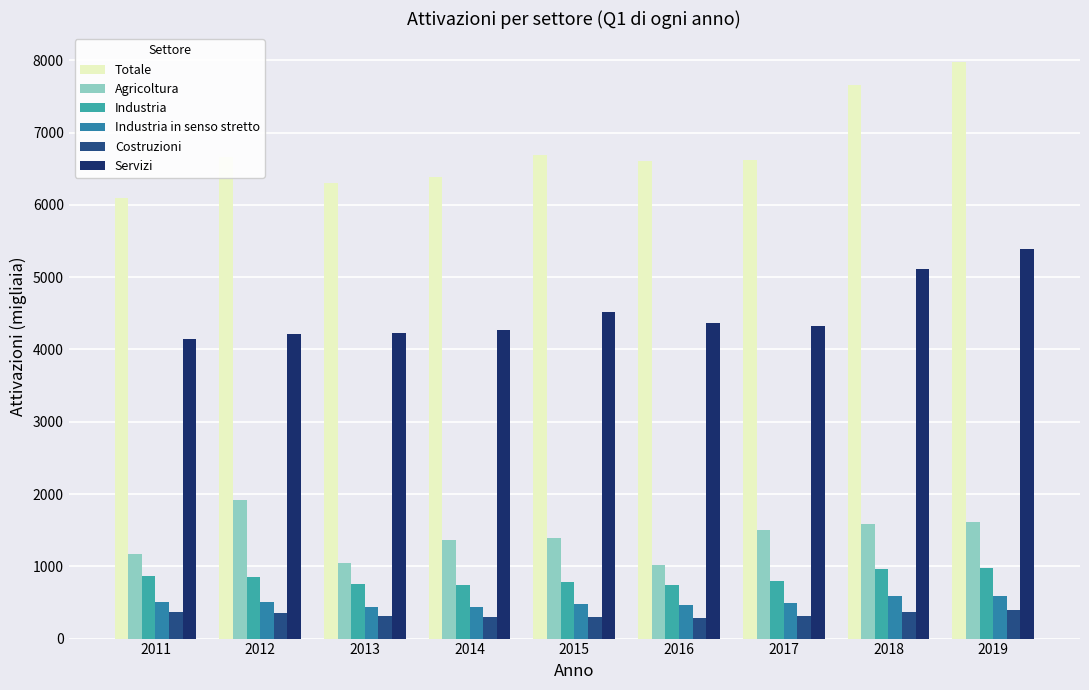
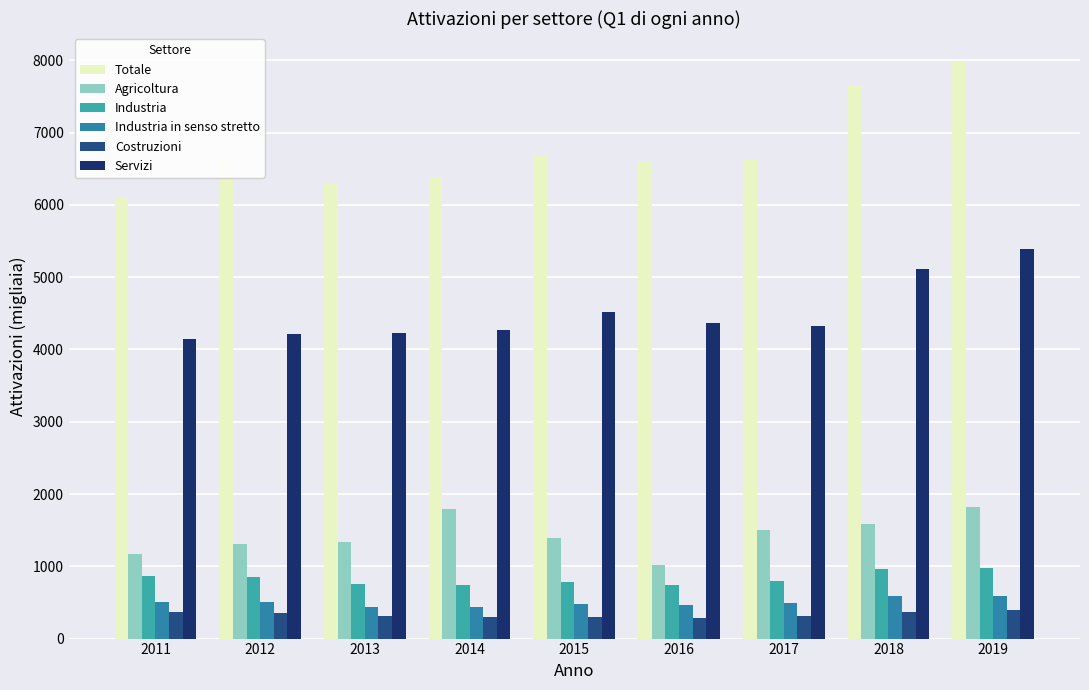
Agricoltura, 2012: 1900 -> 1300
Agricoltura, 2013: 1000 -> 1300
Agricoltura, 2014: 1400 -> 1800
Agricoltura, 2019: 1600 -> 1800
